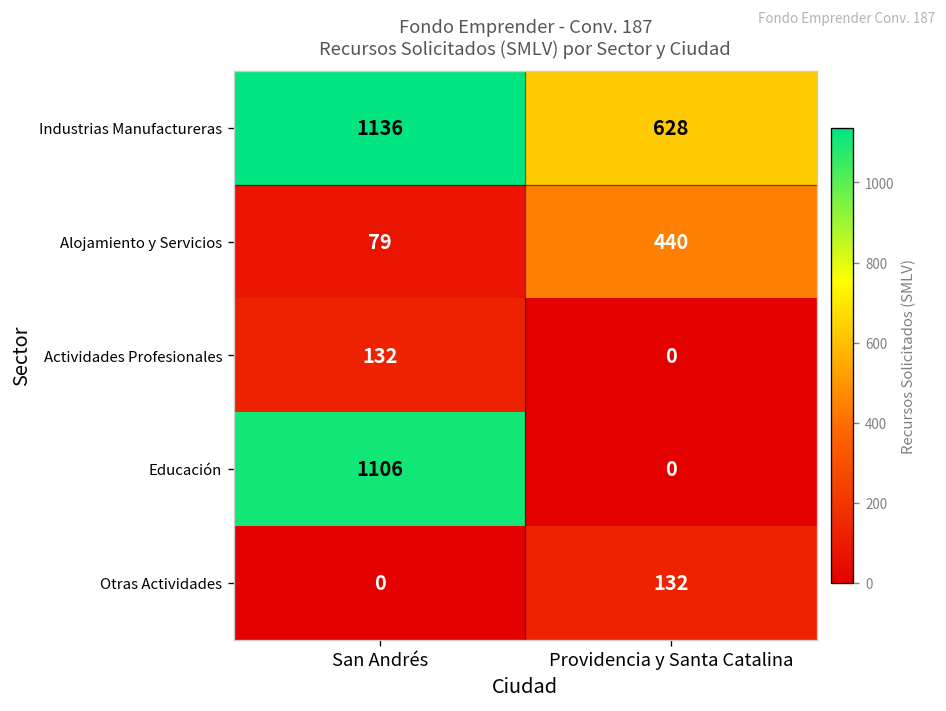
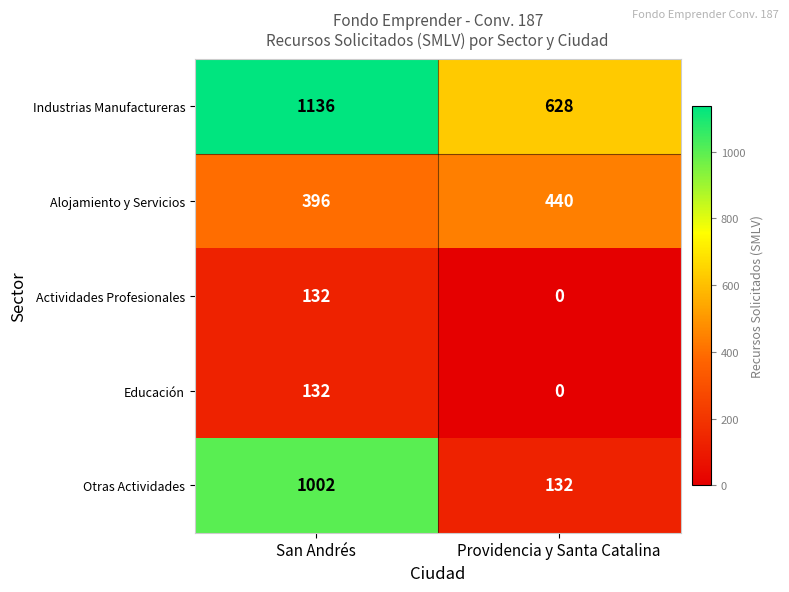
Alojamiento y Servicios, San Andrés: 79 -> 396
Educación, San Andrés: 1106 -> 132
Otras Actividades, San Andrés: 0 -> 1002
